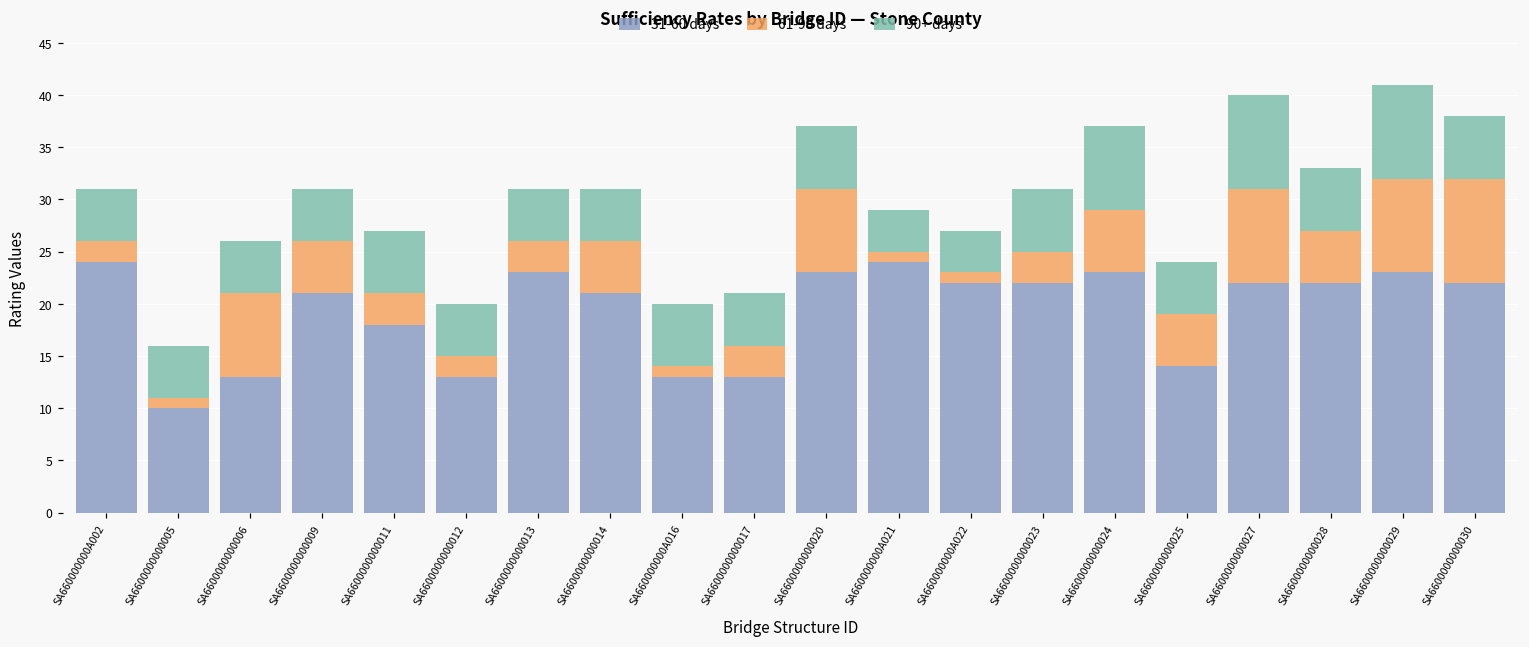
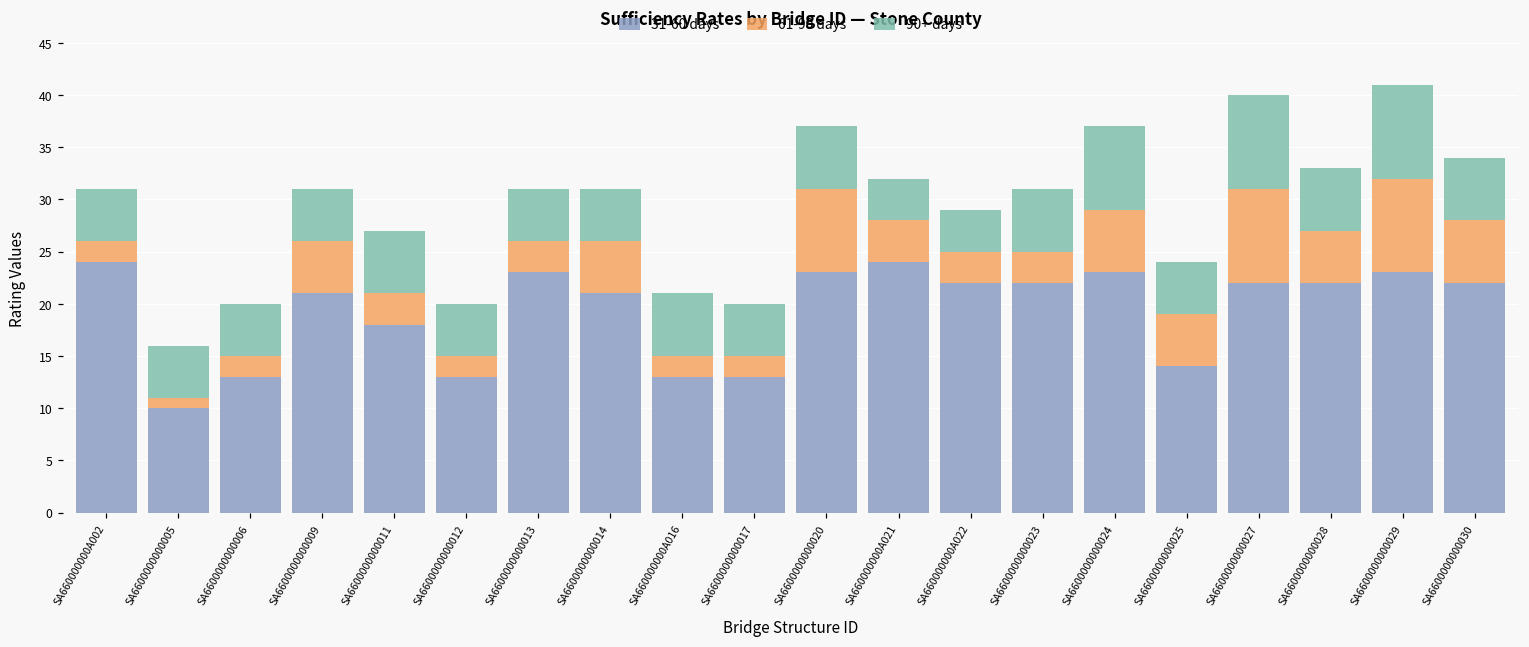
61-90 days, SA6600000000006: 8 -> 2
61-90 days, SA660000000A016: 1 -> 2
61-90 days, SA6600000000017: 3 -> 2
61-90 days, SA660000000A021: 1 -> 4
61-90 days, SA660000000A022: 1 -> 3
61-90 days, SA6600000000030: 10 -> 6
